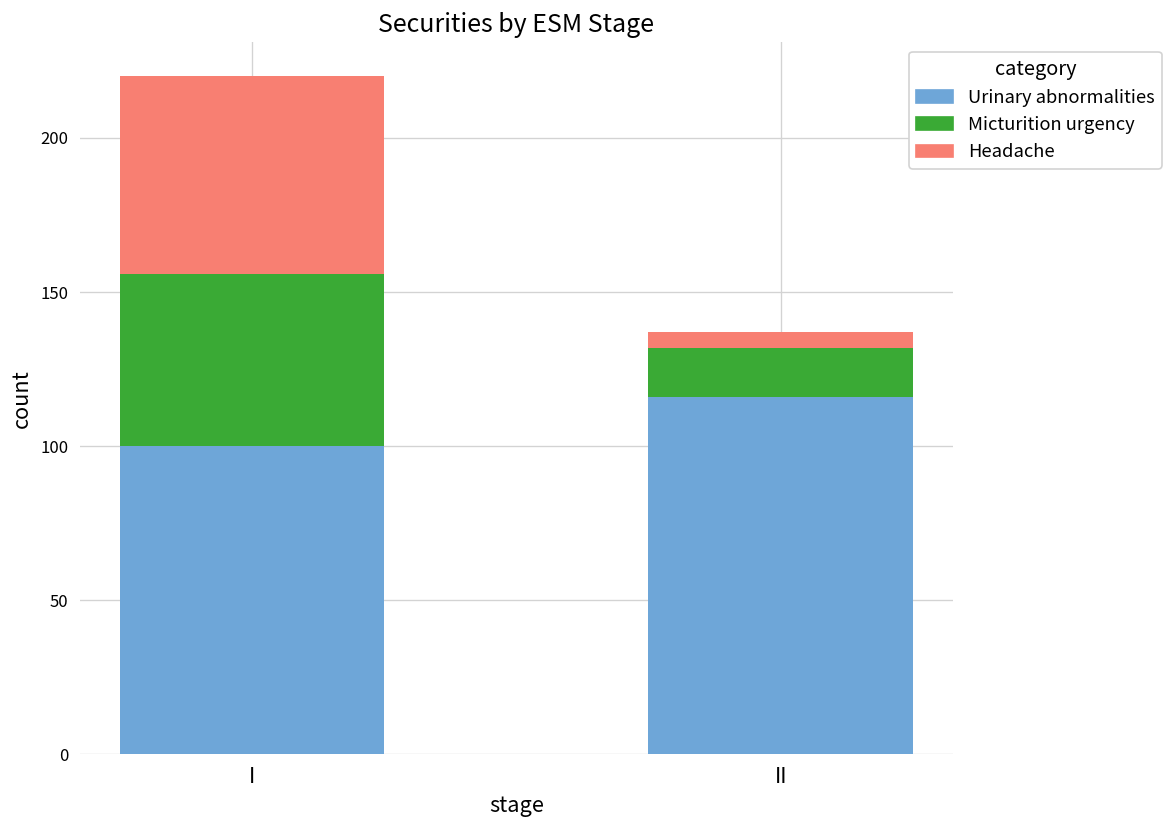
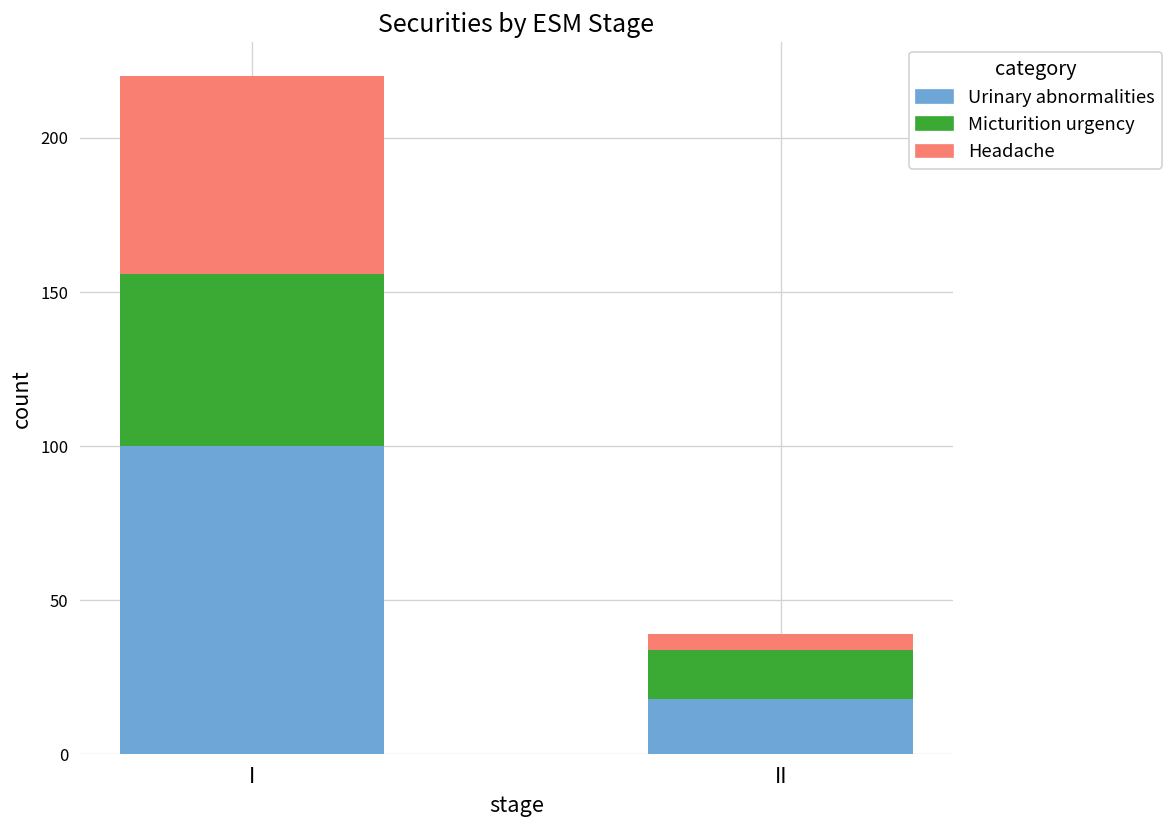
Urinary abnormalities, II: 116 -> 18
